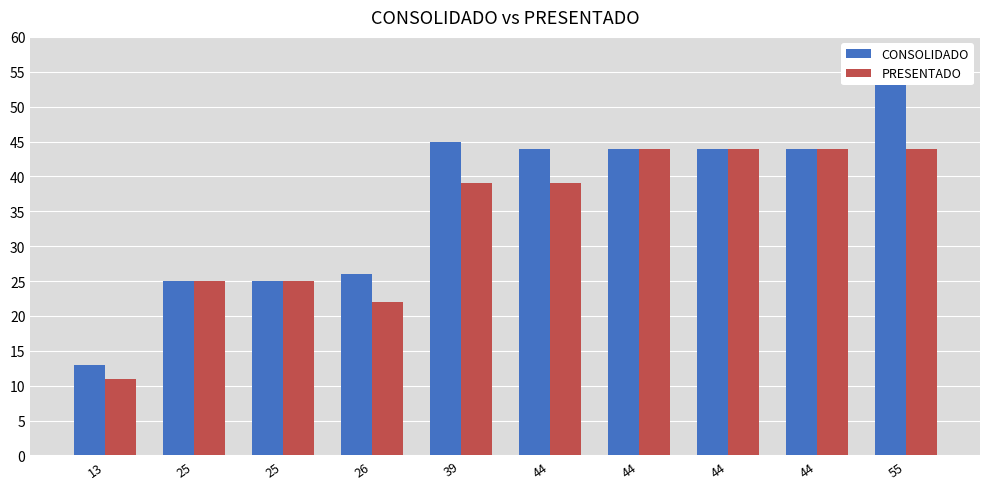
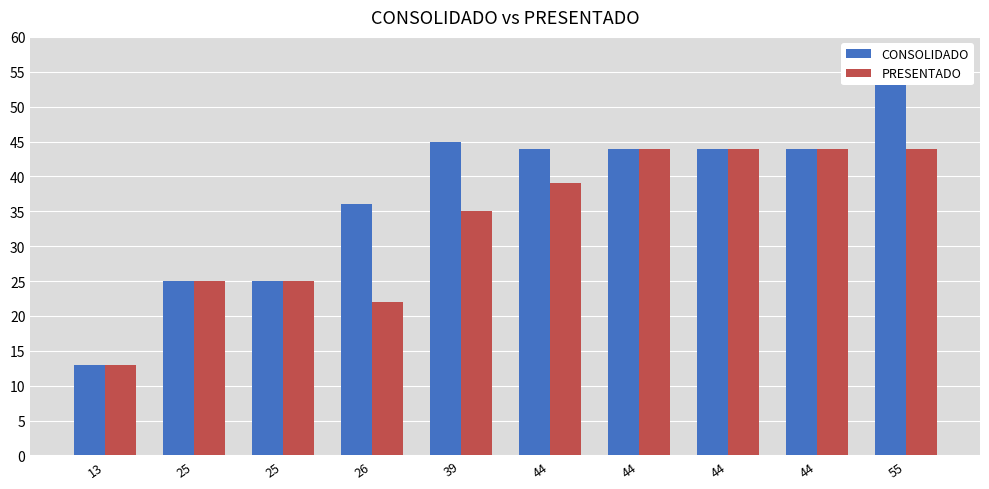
PRESENTADO, 13: 11 -> 13
CONSOLIDADO, 26: 26 -> 36
PRESENTADO, 39: 39 -> 35
